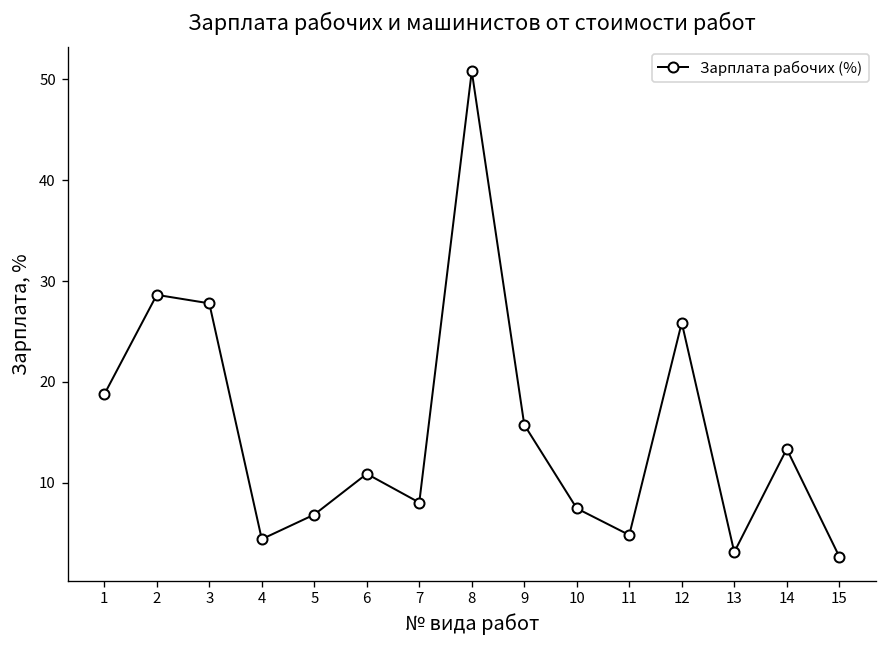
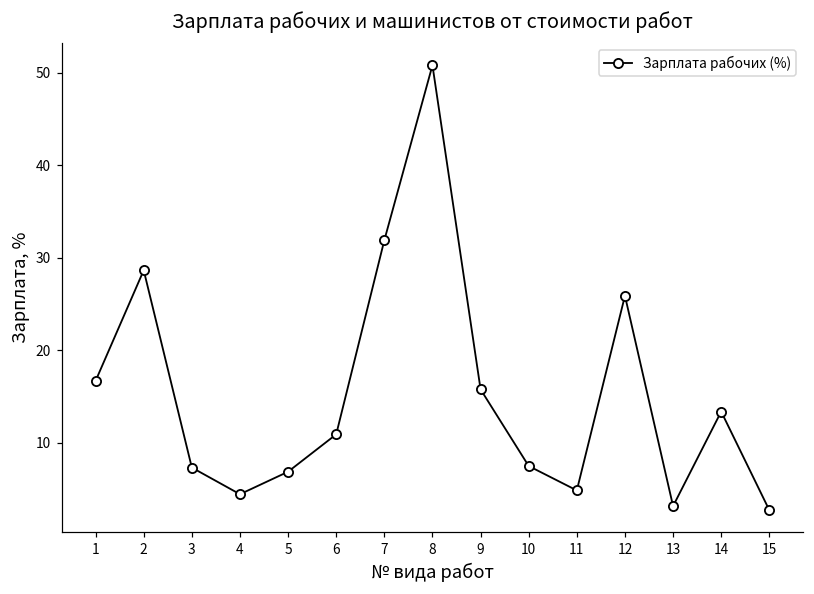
1: 19 -> 17
3: 28 -> 7
7: 8 -> 32
